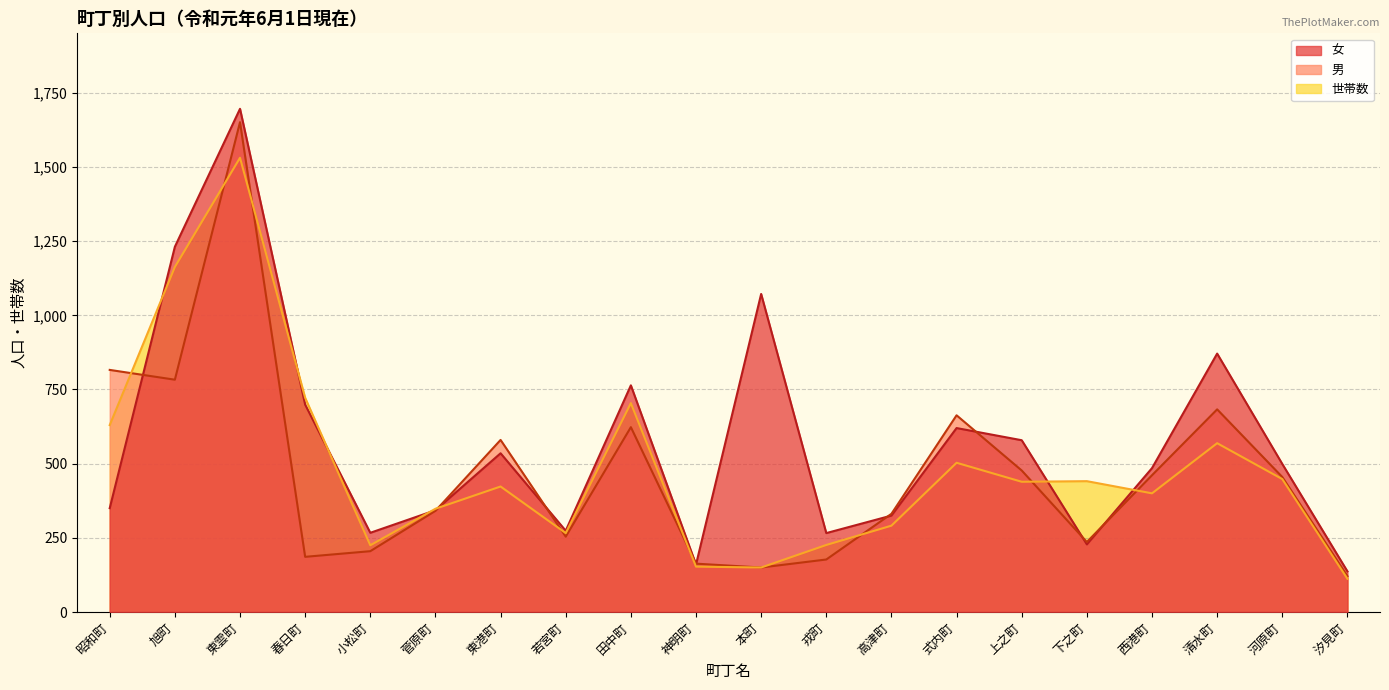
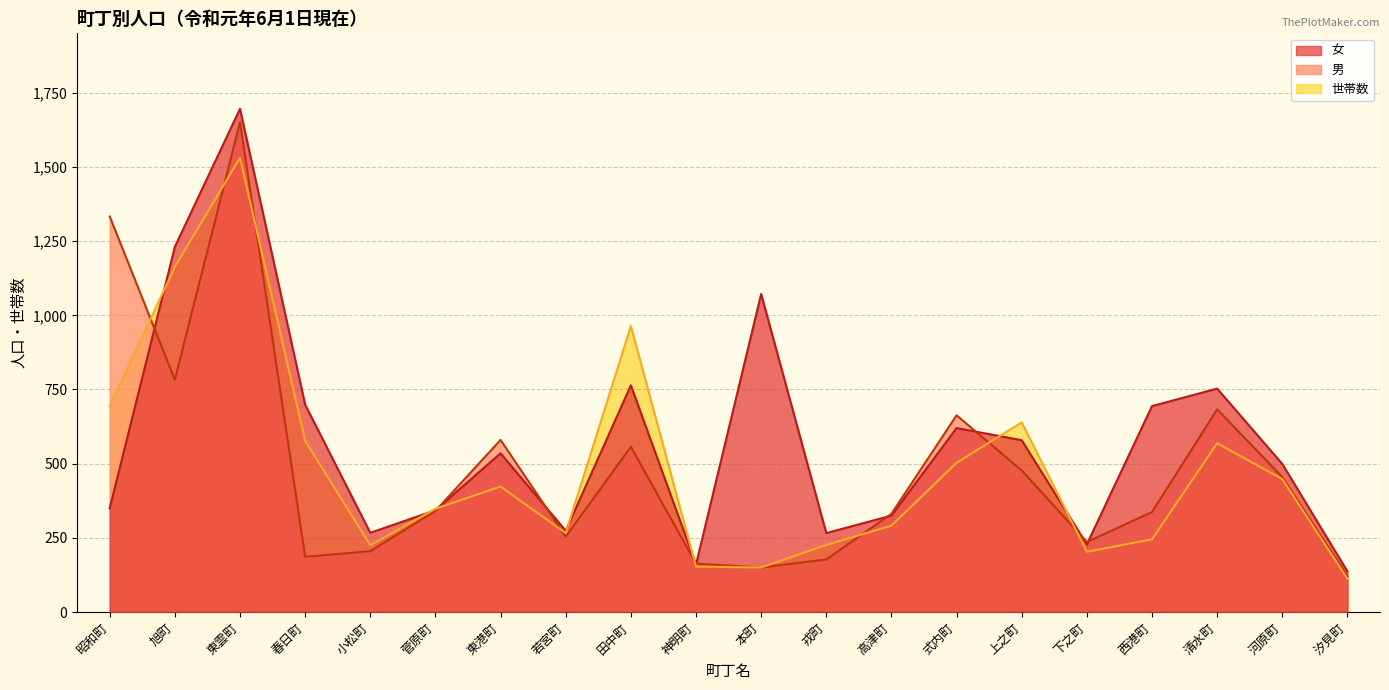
男, 昭和町: 820 -> 1,330
世帯数, 昭和町: 630 -> 690
世帯数, 春日町: 720 -> 580
男, 田中町: 620 -> 560
世帯数, 田中町: 700 -> 960
世帯数, 上之町: 440 -> 640
世帯数, 下之町: 440 -> 200
女, 西港町: 490 -> 690
男, 西港町: 460 -> 340
世帯数, 西港町: 400 -> 250
女, 清水町: 870 -> 750
